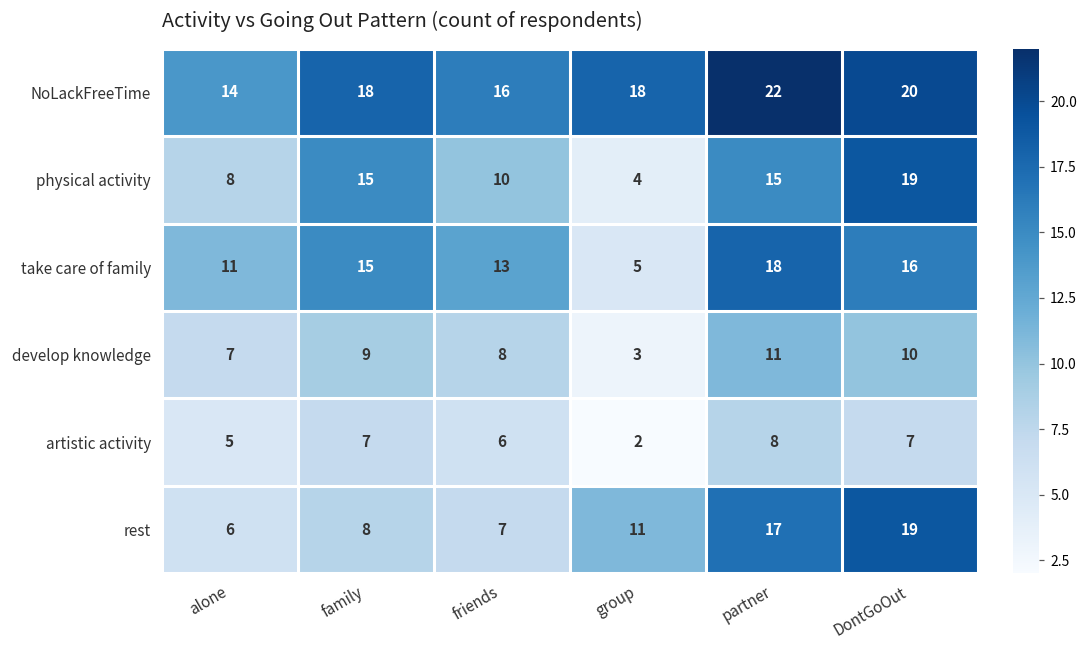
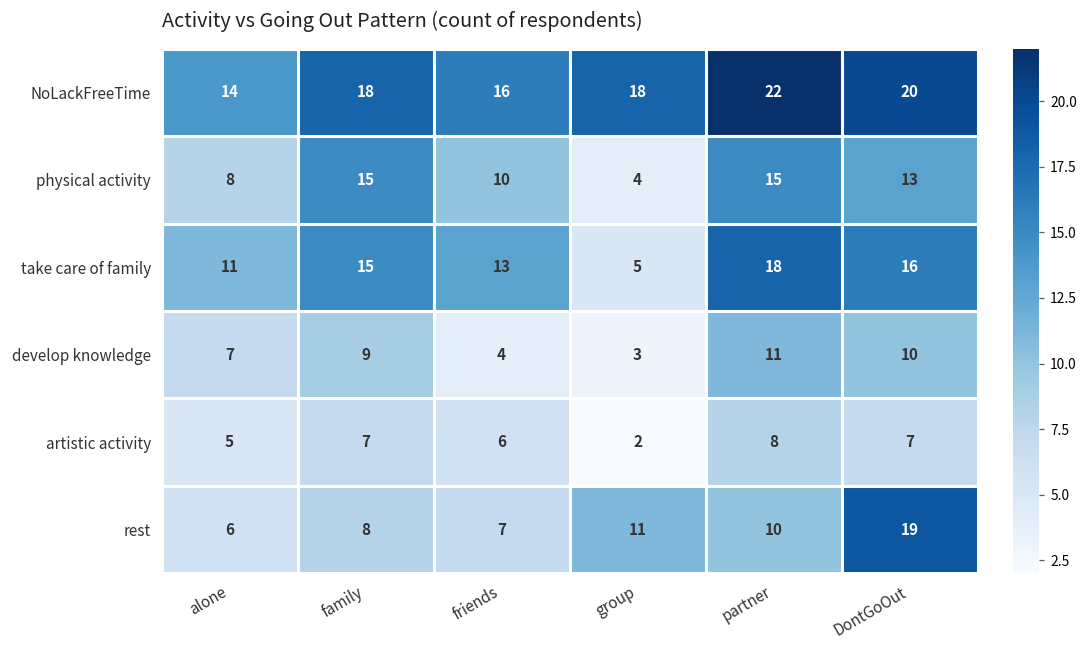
physical activity, DontGoOut: 19 -> 13
develop knowledge, friends: 8 -> 4
rest, partner: 17 -> 10
